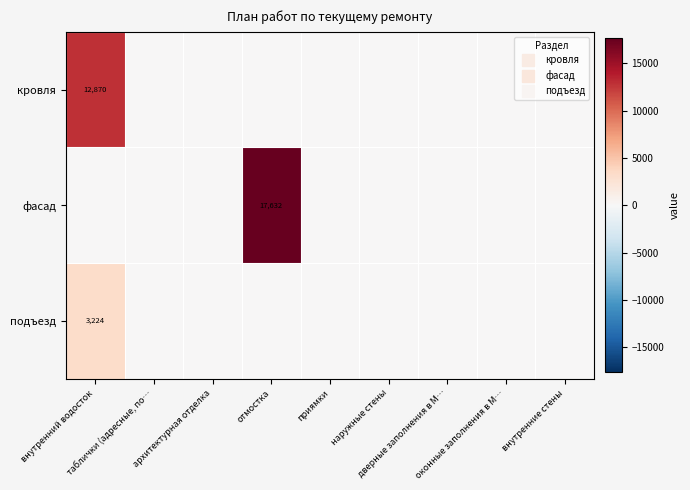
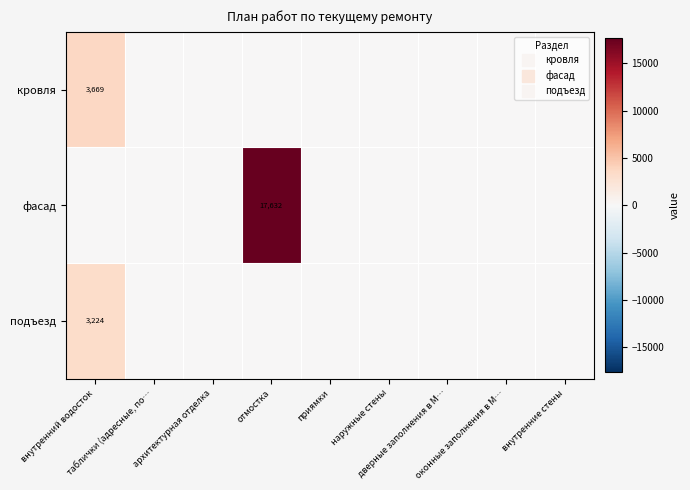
кровля, внутренний водосток: 12,870 -> 3,669
